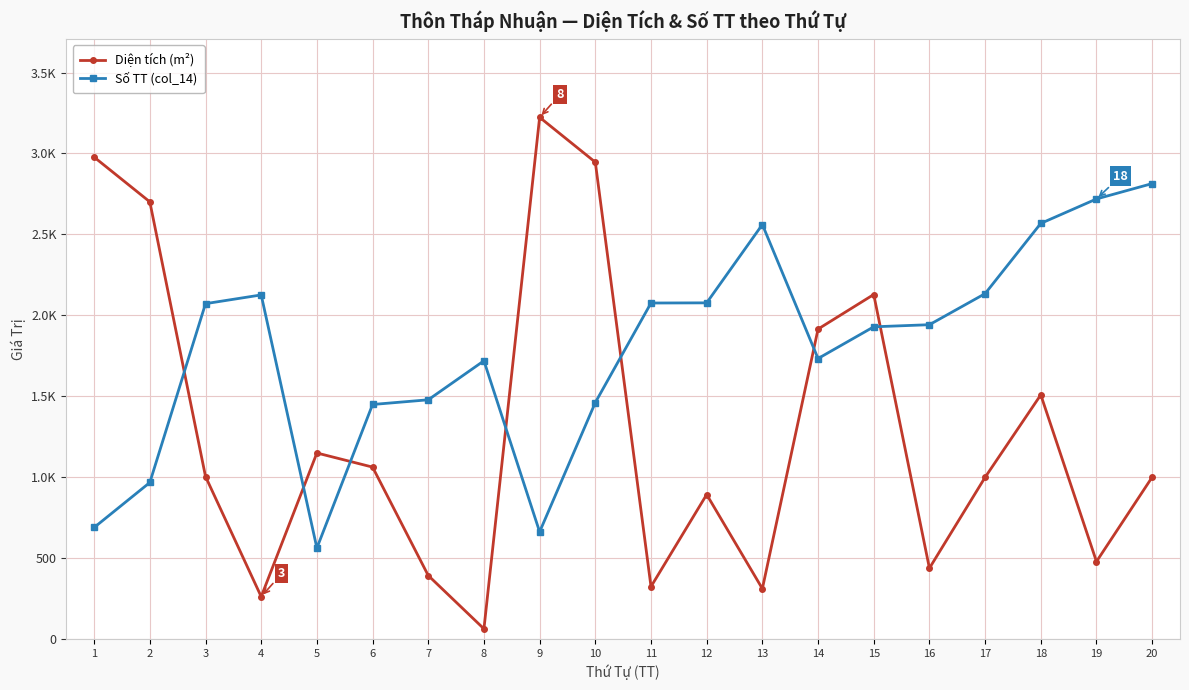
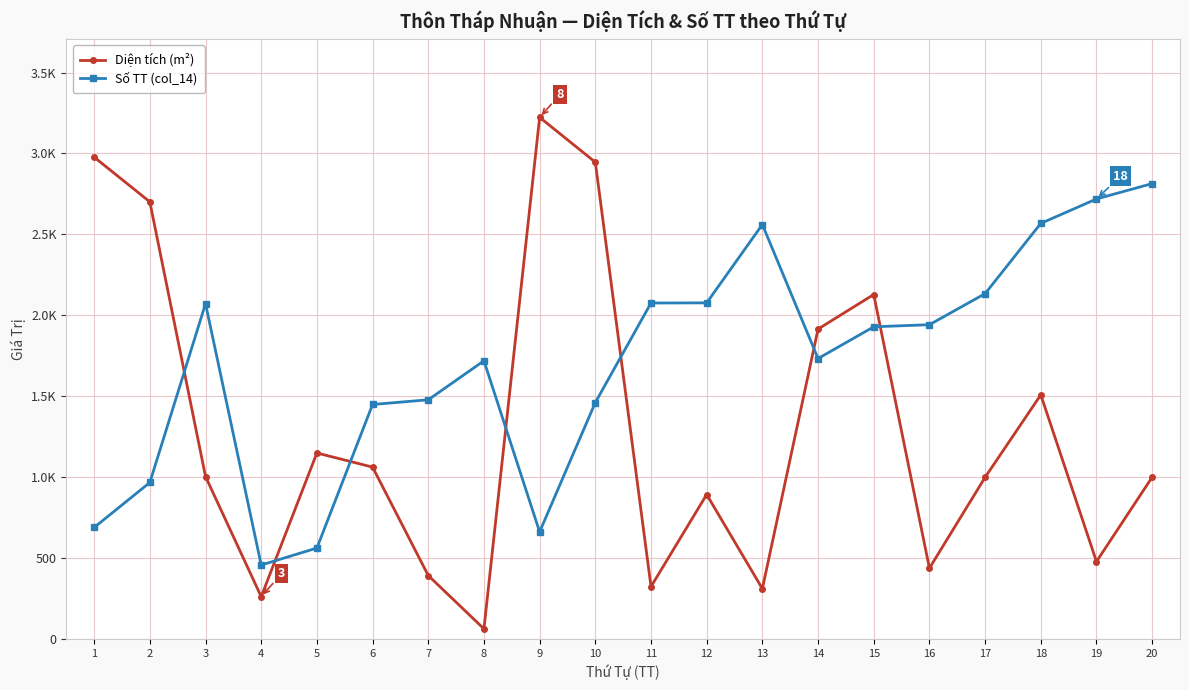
Số TT (col_14), 4: 2130 -> 460
